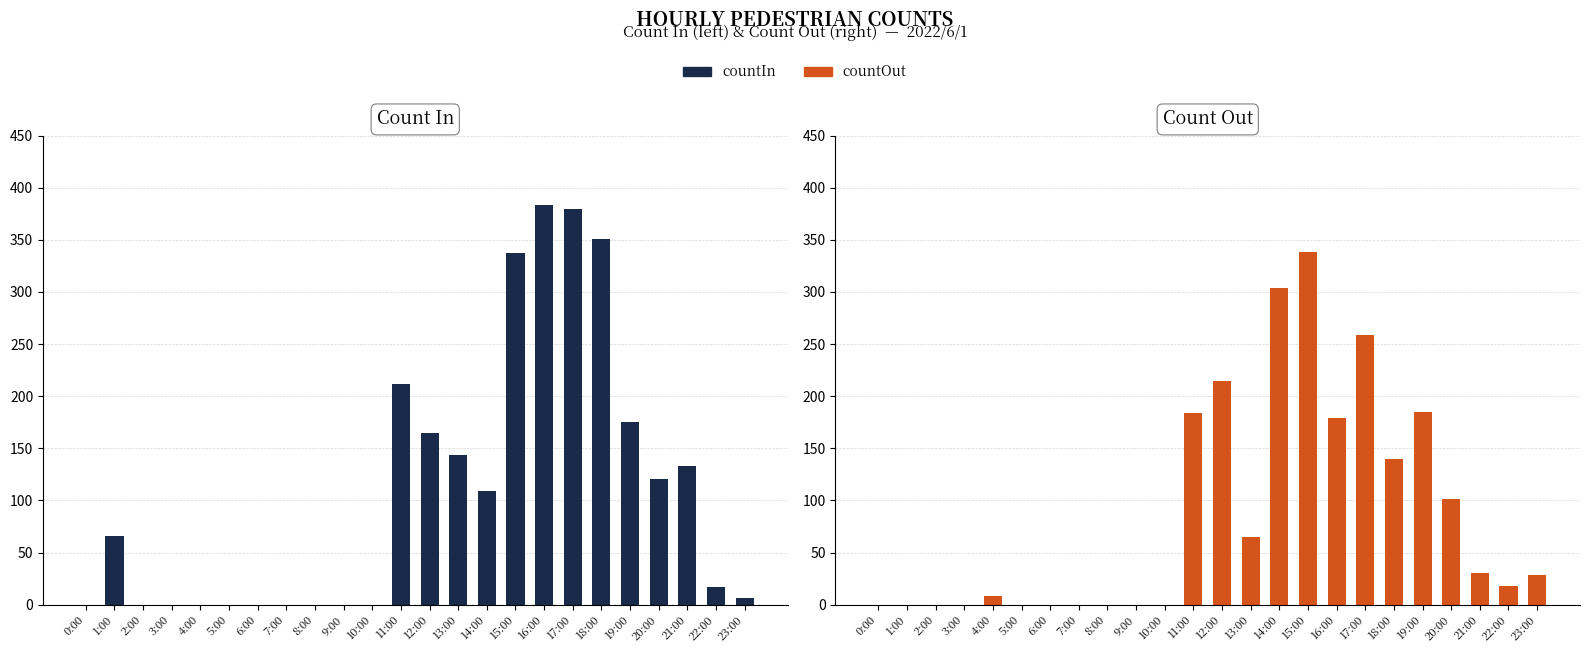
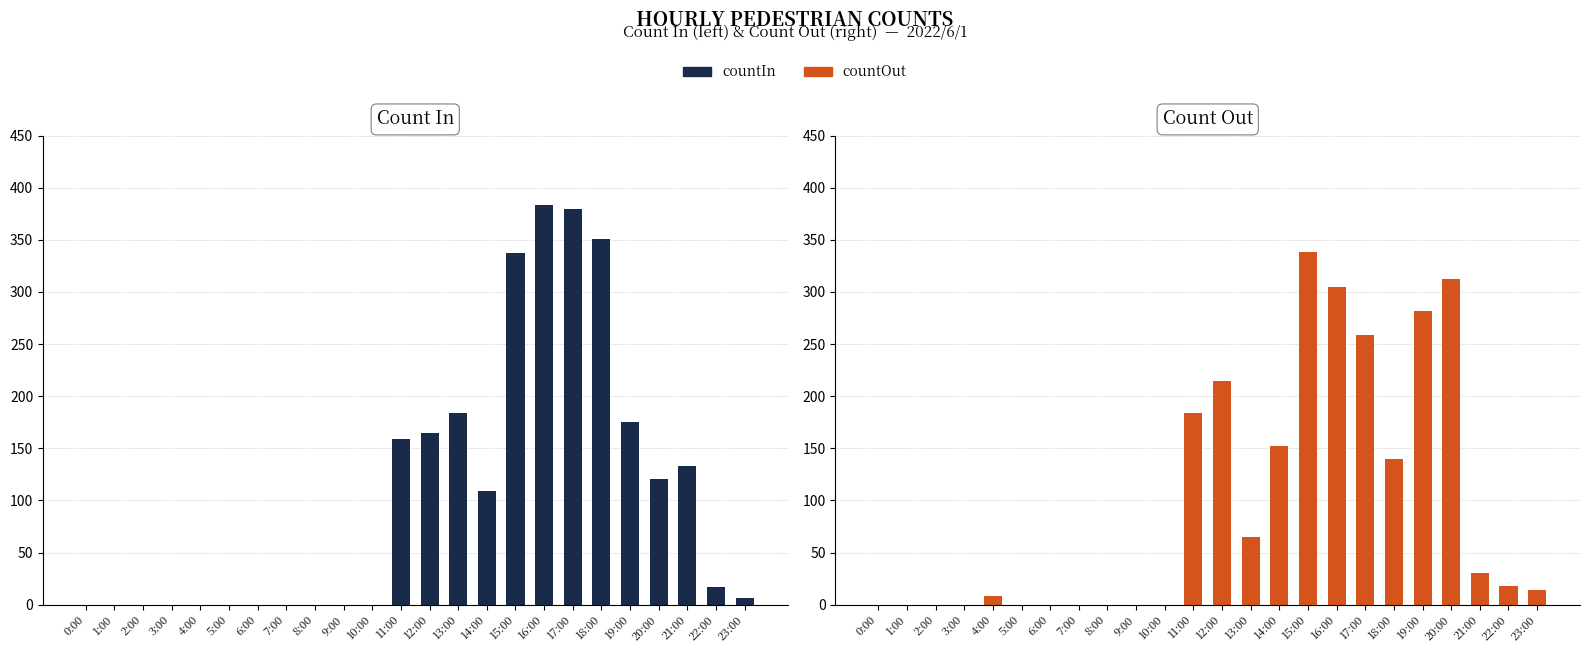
Count In, 1:00: 66 -> 0
Count In, 11:00: 212 -> 159
Count In, 13:00: 144 -> 184
Count Out, 14:00: 304 -> 152
Count Out, 16:00: 179 -> 305
Count Out, 19:00: 185 -> 282
Count Out, 20:00: 101 -> 312
Count Out, 23:00: 28 -> 14
